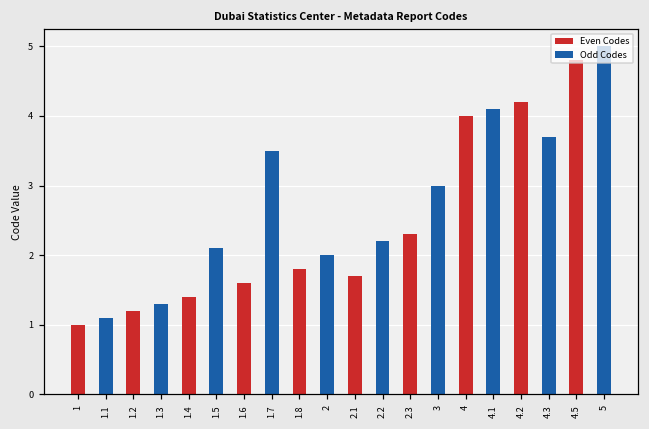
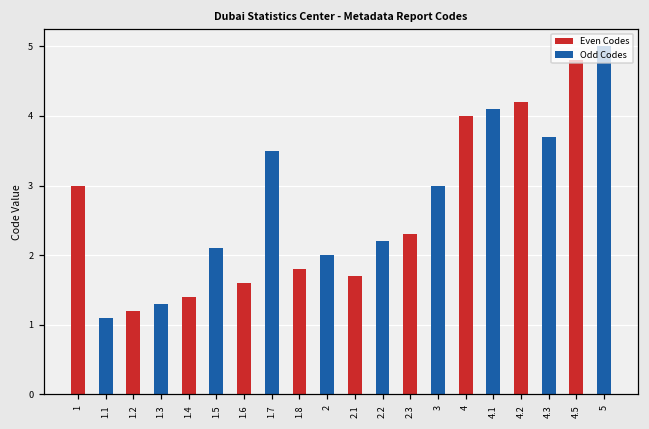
Even Codes, 1: 1 -> 3
